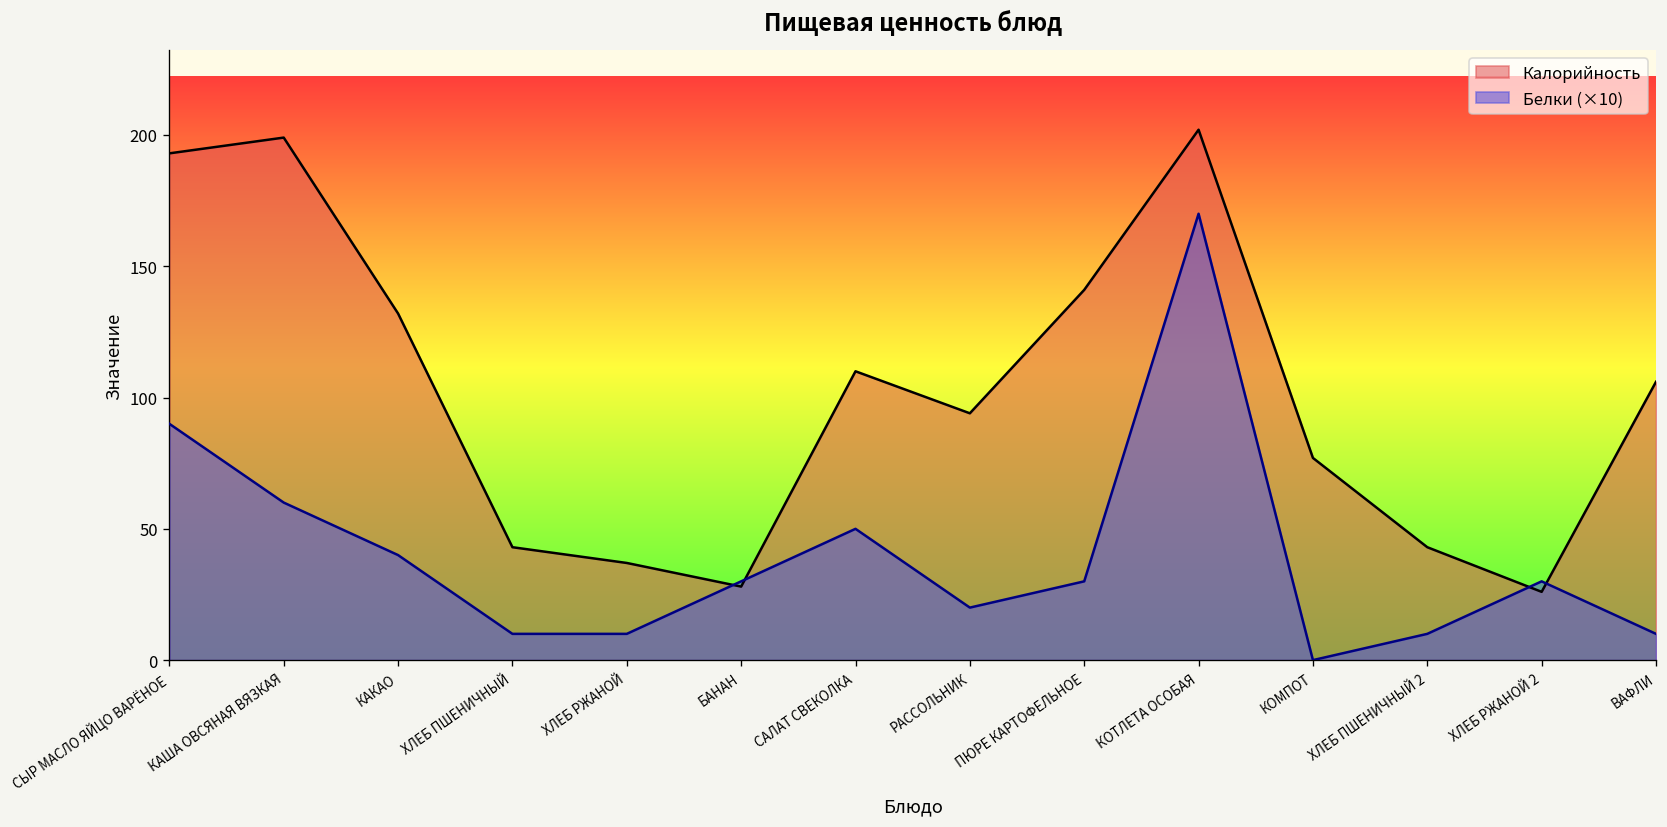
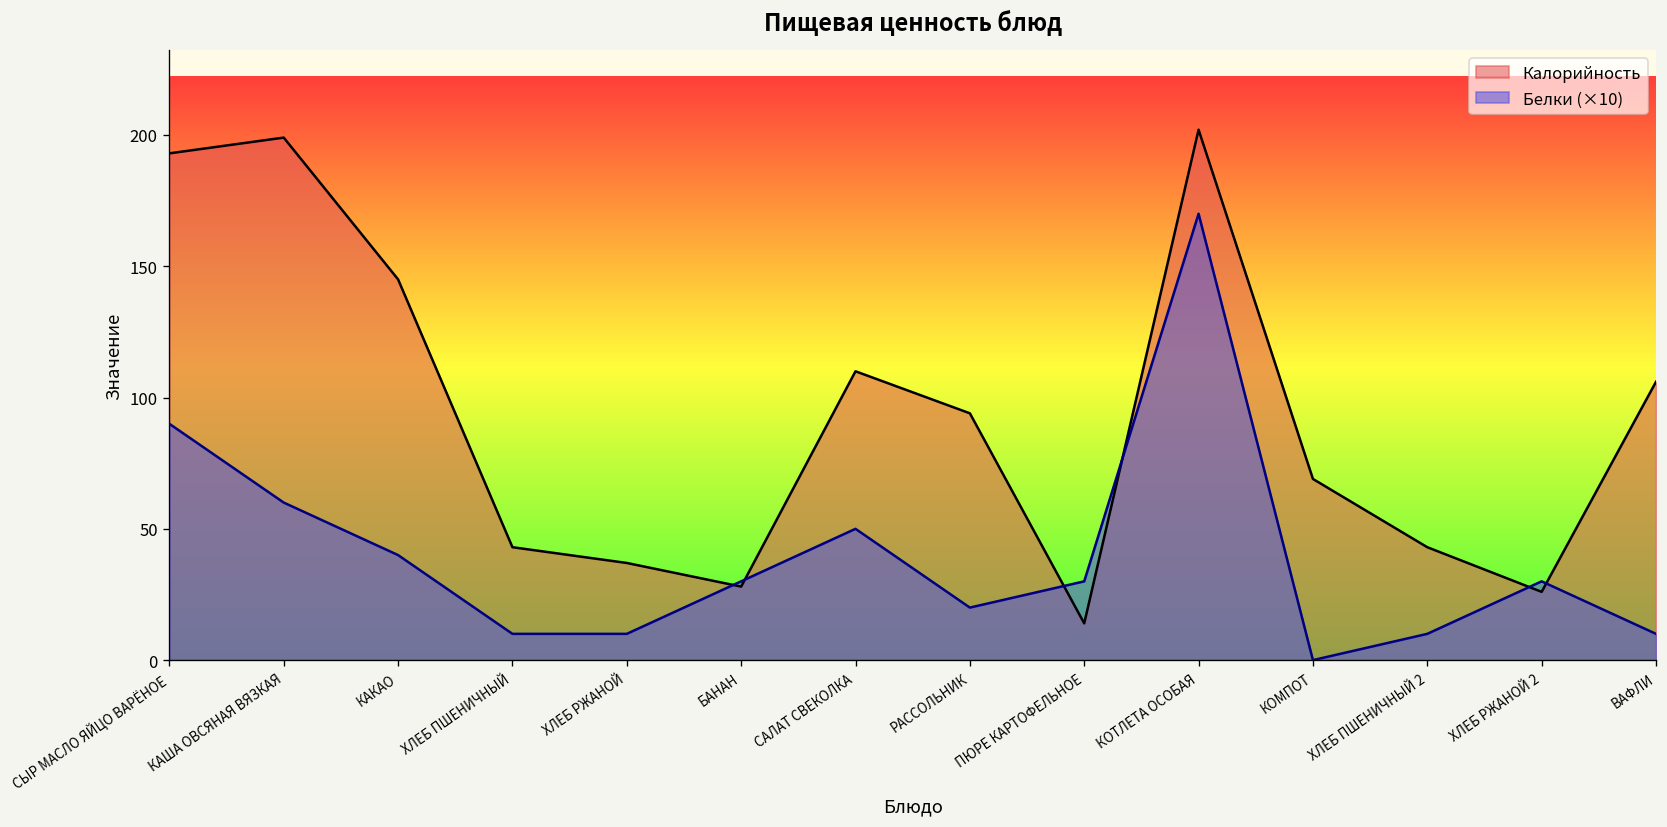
Калорийность, КАКАО: 132 -> 145
Калорийность, ПЮРЕ КАРТОФЕЛЬНОЕ: 141 -> 14
Калорийность, КОМПОТ: 77 -> 69
